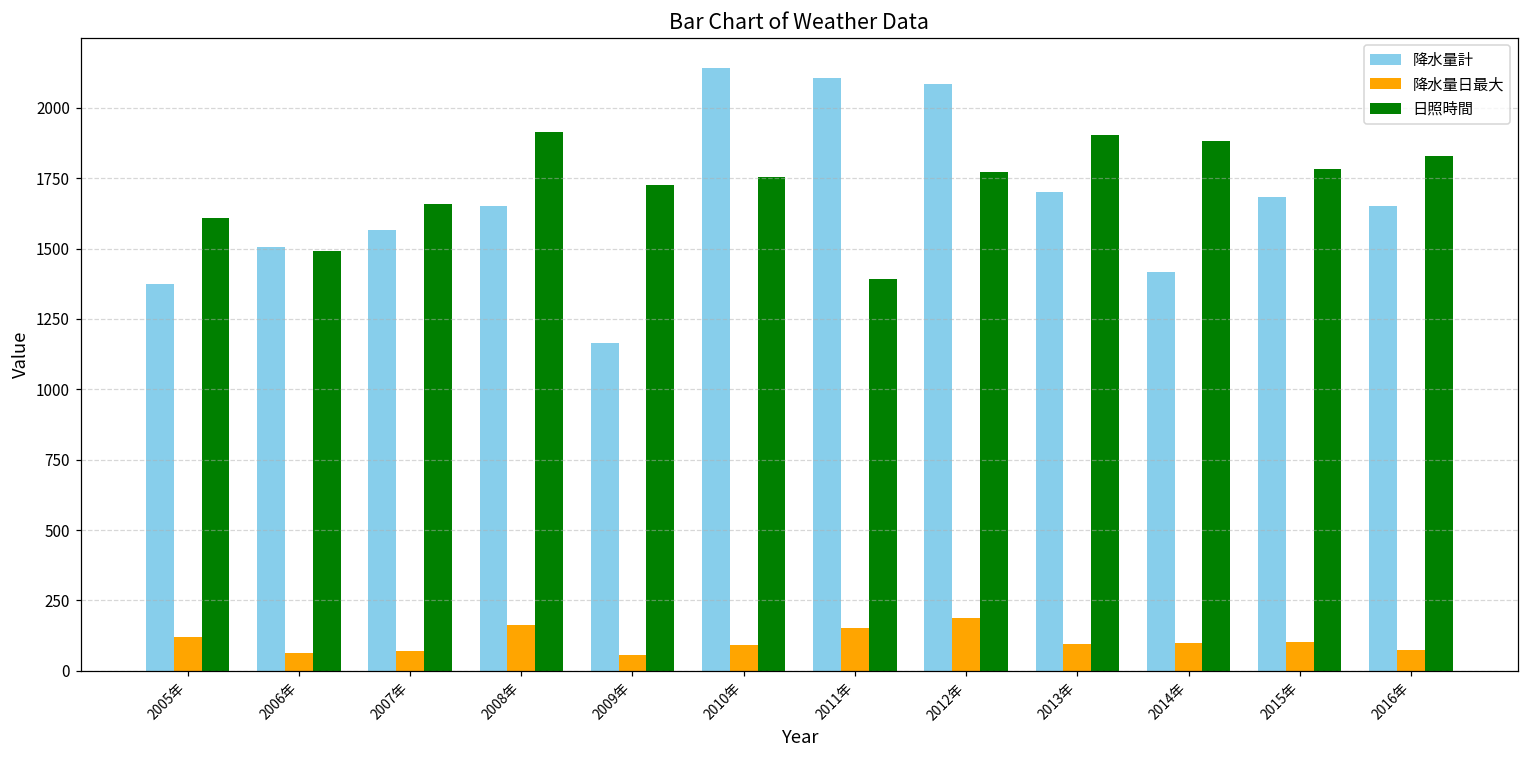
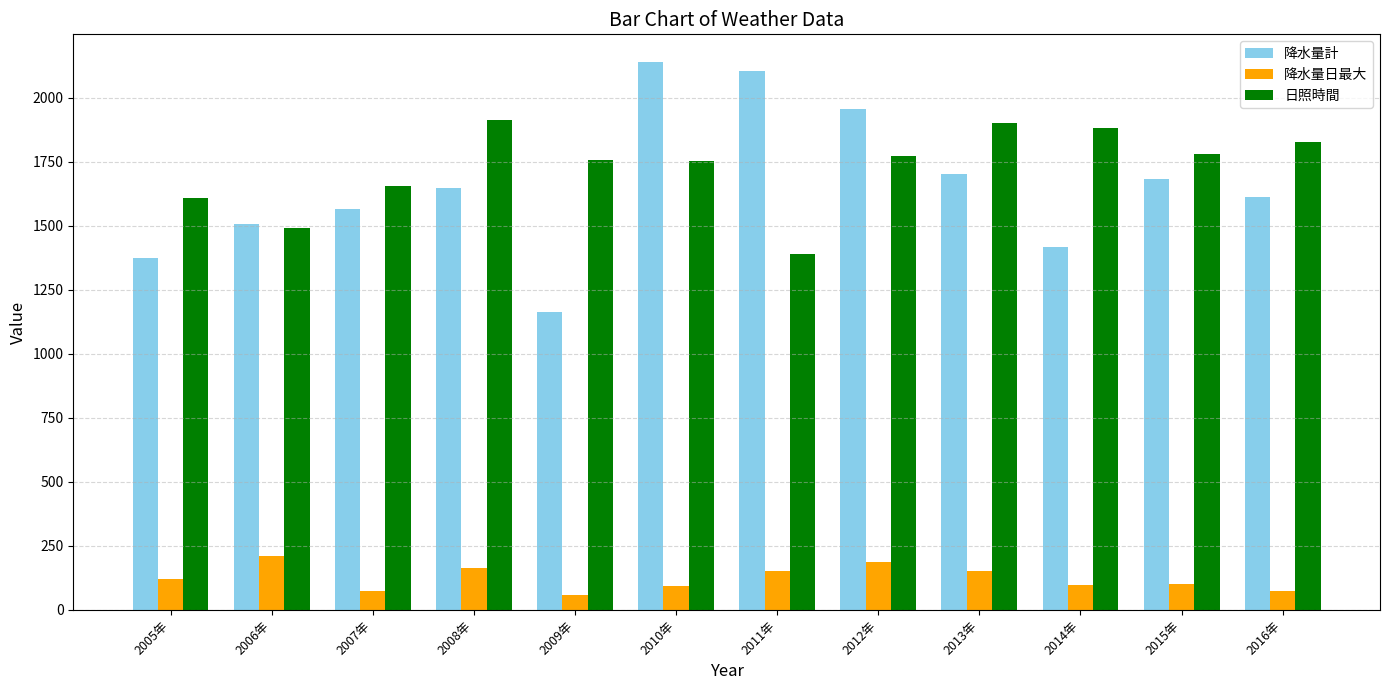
降水量日最大, 2006年: 60 -> 210
日照時間, 2009年: 1730 -> 1760
降水量計, 2012年: 2090 -> 1960
降水量日最大, 2013年: 90 -> 150
降水量計, 2016年: 1650 -> 1610
